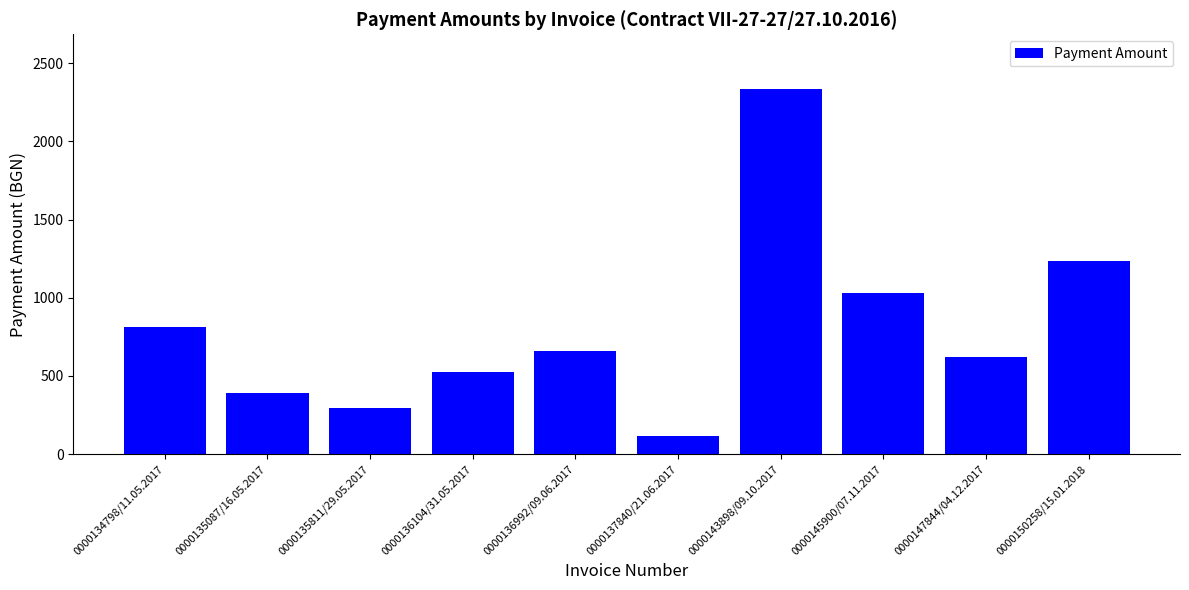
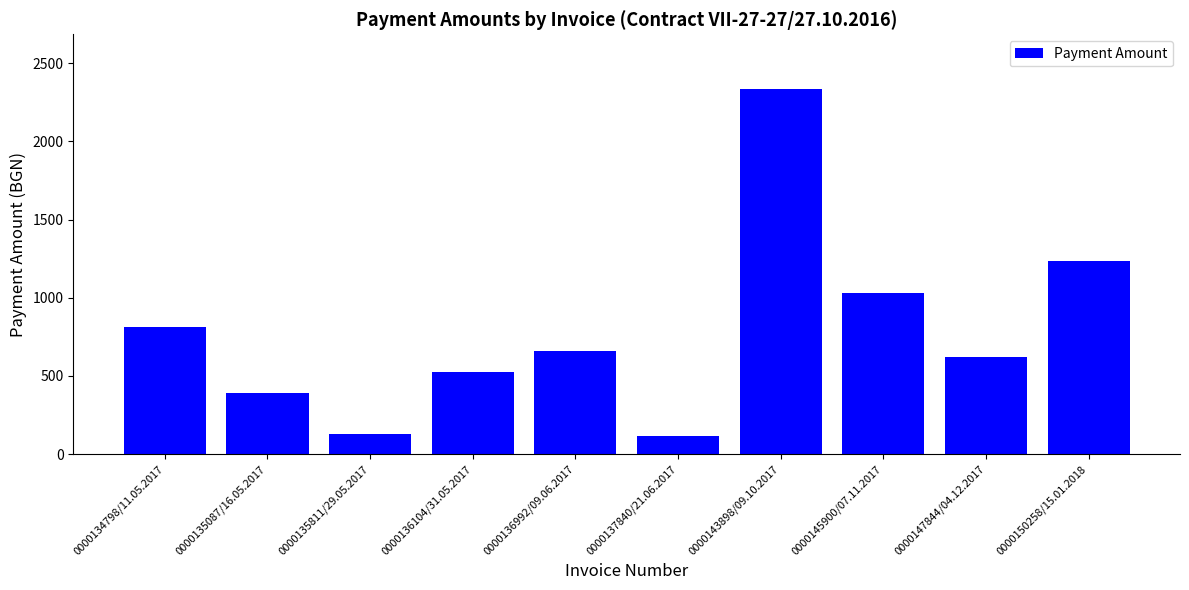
0000135811/29.05.2017: 300 -> 130
